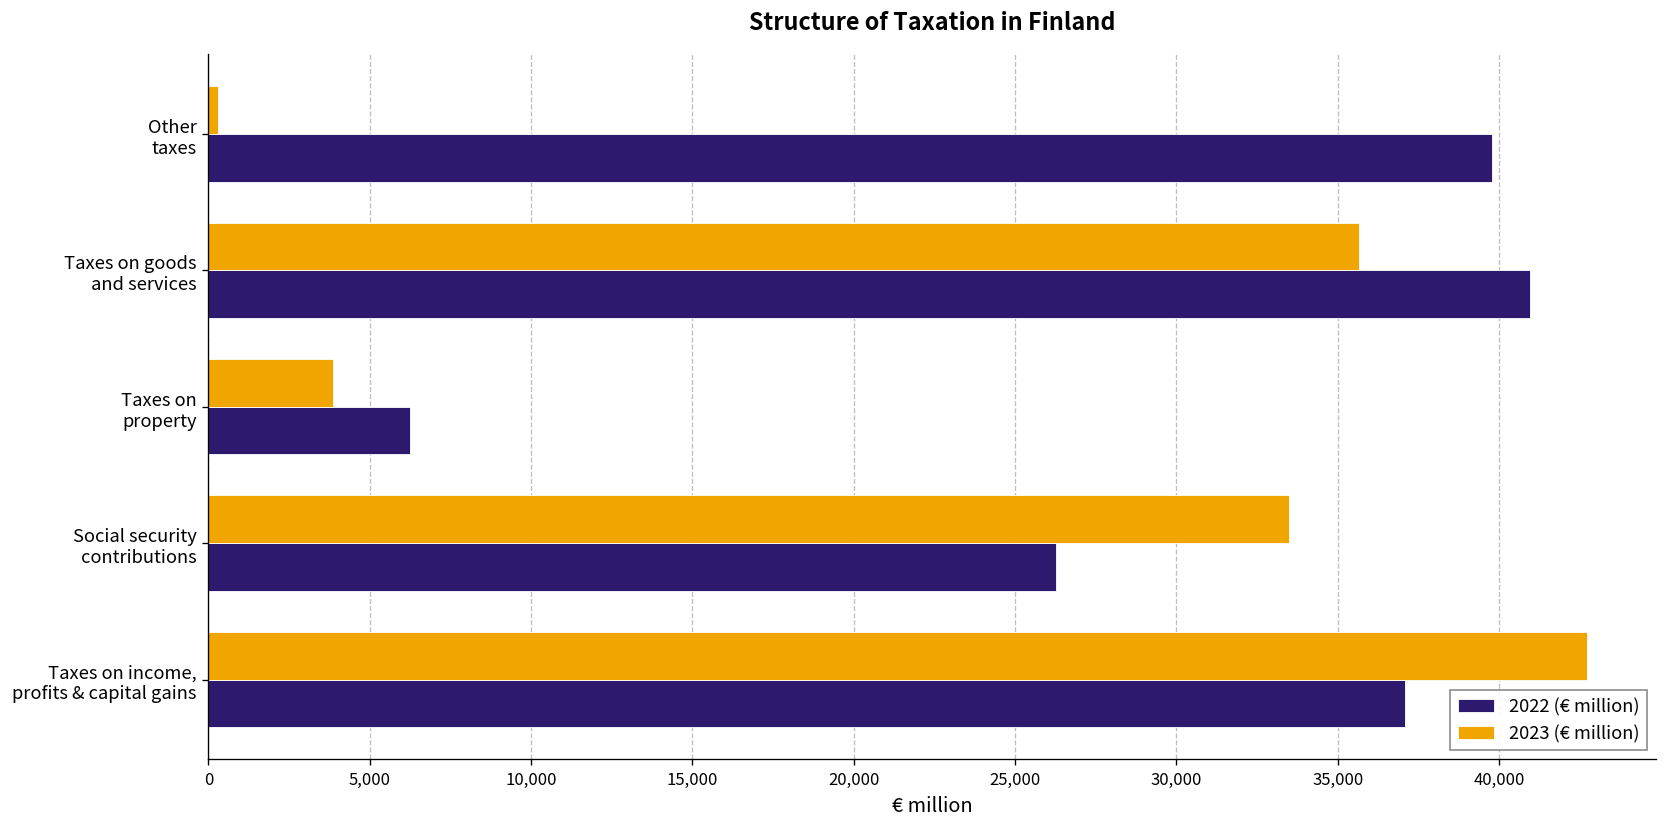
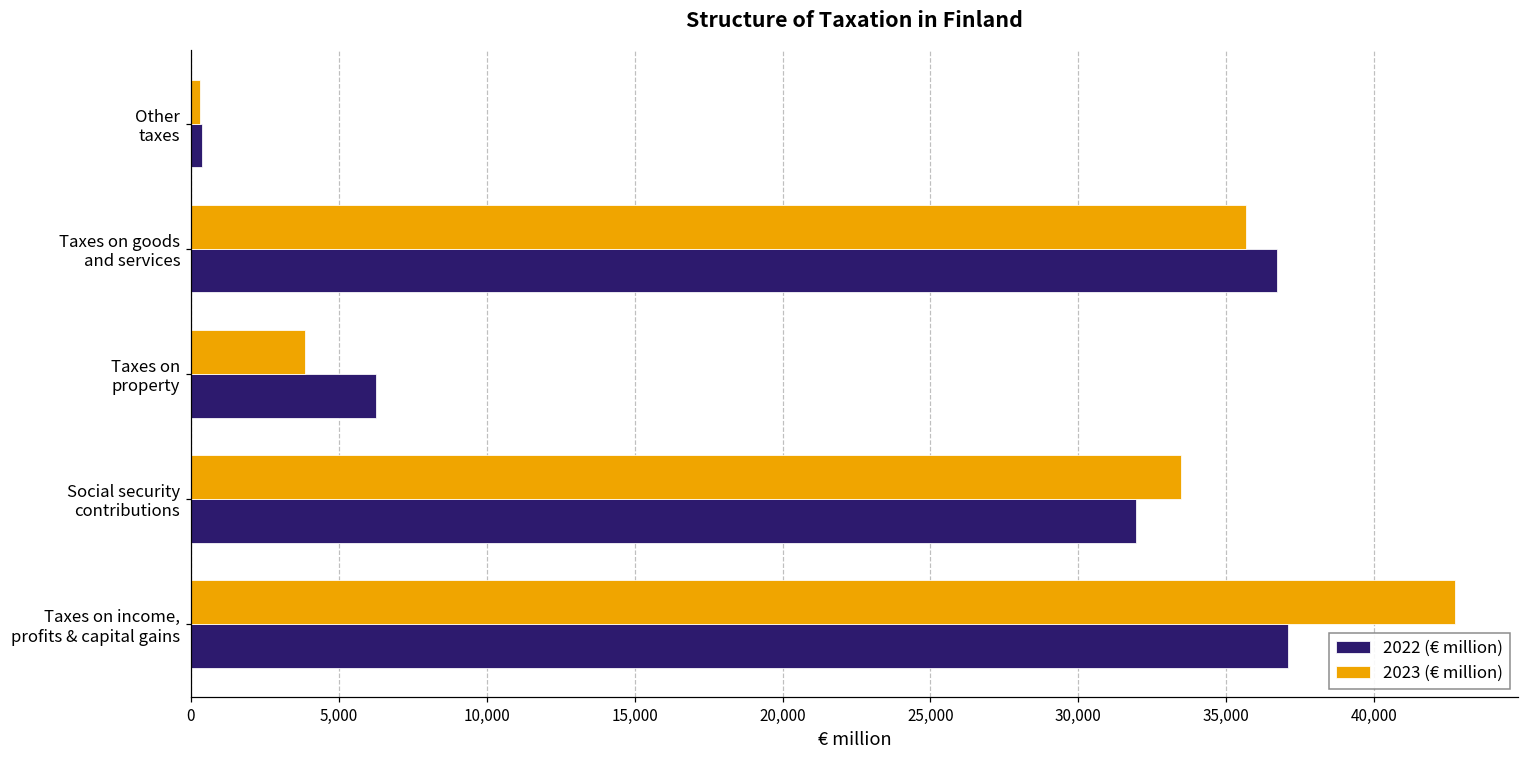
2022 (€ million), Other taxes: 39,800 -> 400
2022 (€ million), Taxes on goods and services: 41,000 -> 36,700
2022 (€ million), Social security contributions: 26,300 -> 32,000
